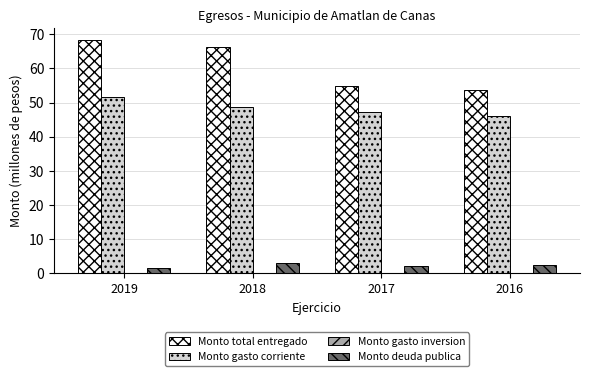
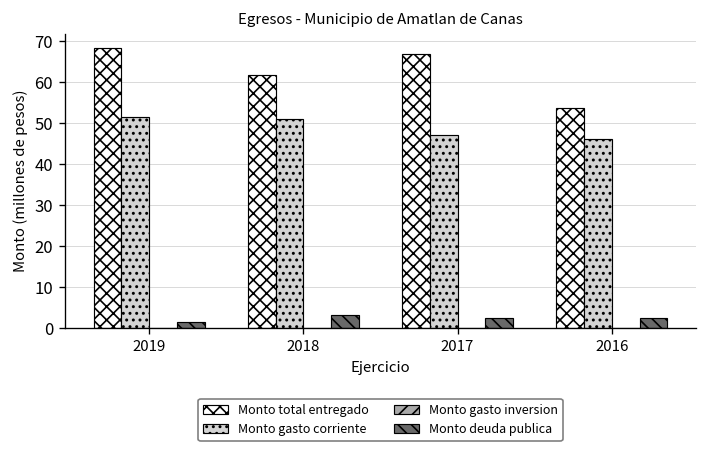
Monto total entregado, 2018: 66 -> 62
Monto gasto corriente, 2018: 49 -> 51
Monto total entregado, 2017: 55 -> 67
